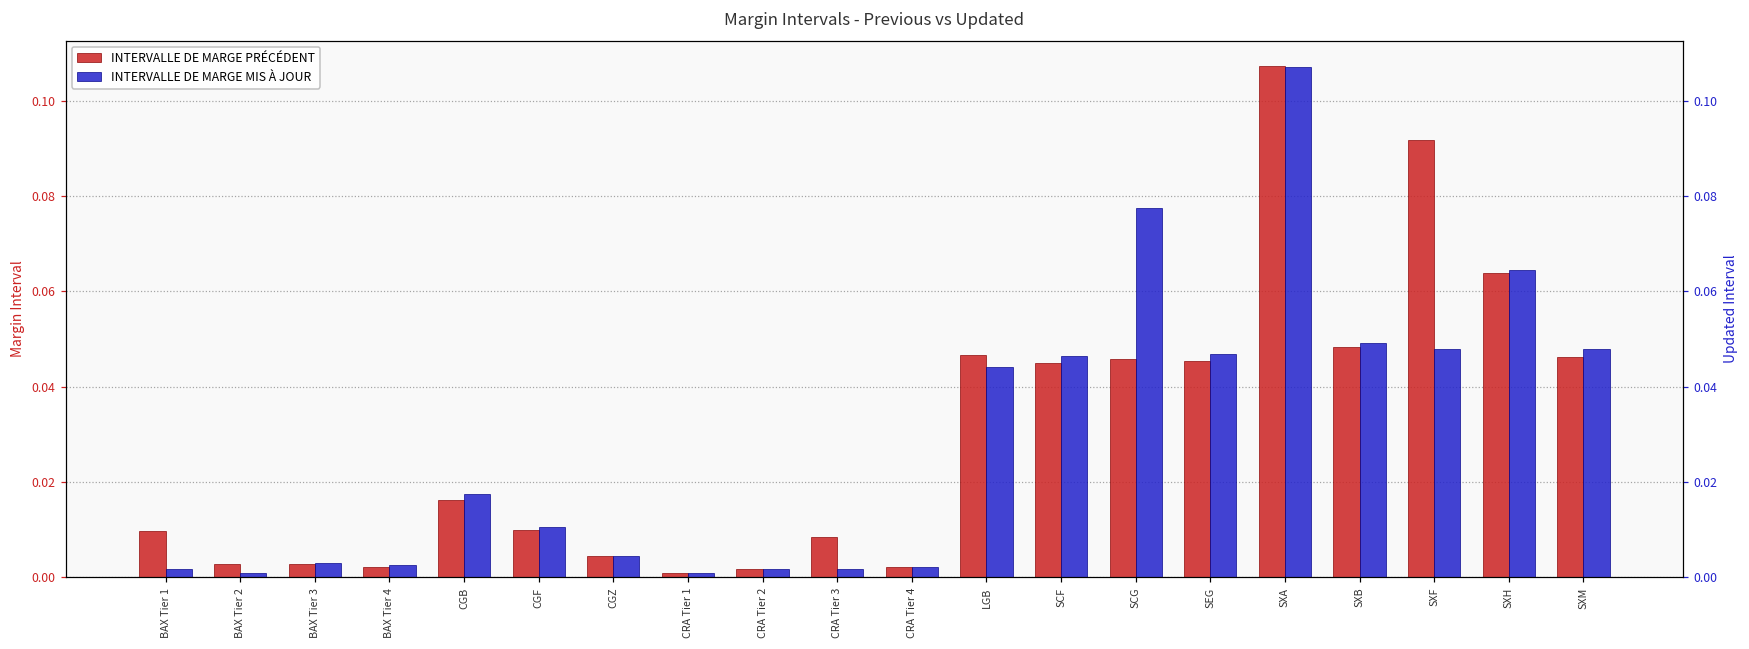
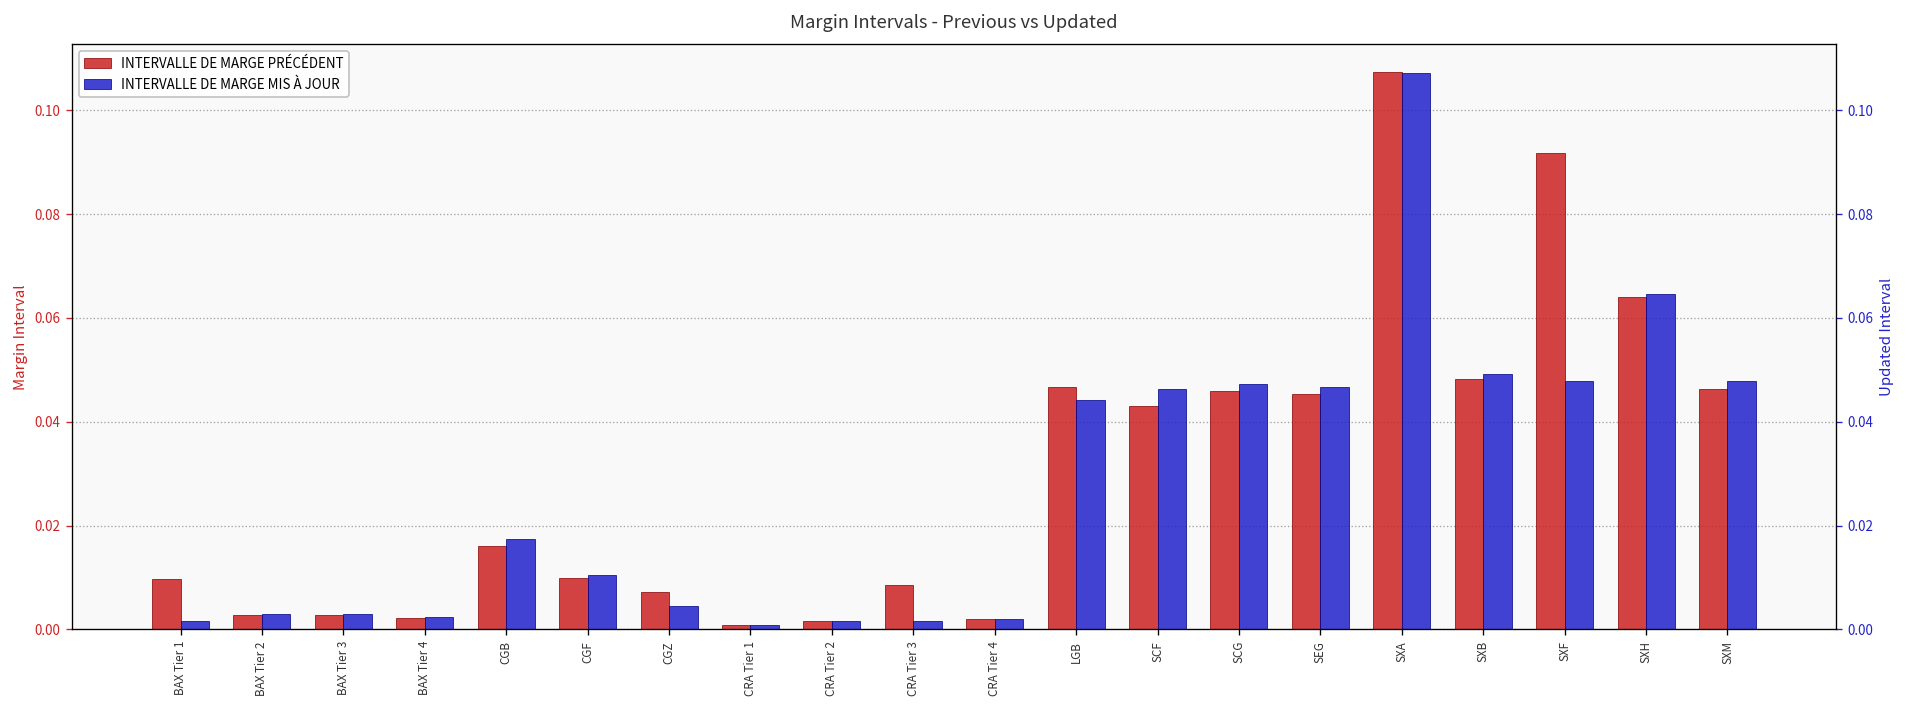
INTERVALLE DE MARGE MIS À JOUR, BAX Tier 2: 0.001 -> 0.003
INTERVALLE DE MARGE PRÉCÉDENT, CGZ: 0.004 -> 0.007
INTERVALLE DE MARGE PRÉCÉDENT, SCF: 0.045 -> 0.043
INTERVALLE DE MARGE MIS À JOUR, SCG: 0.078 -> 0.047
